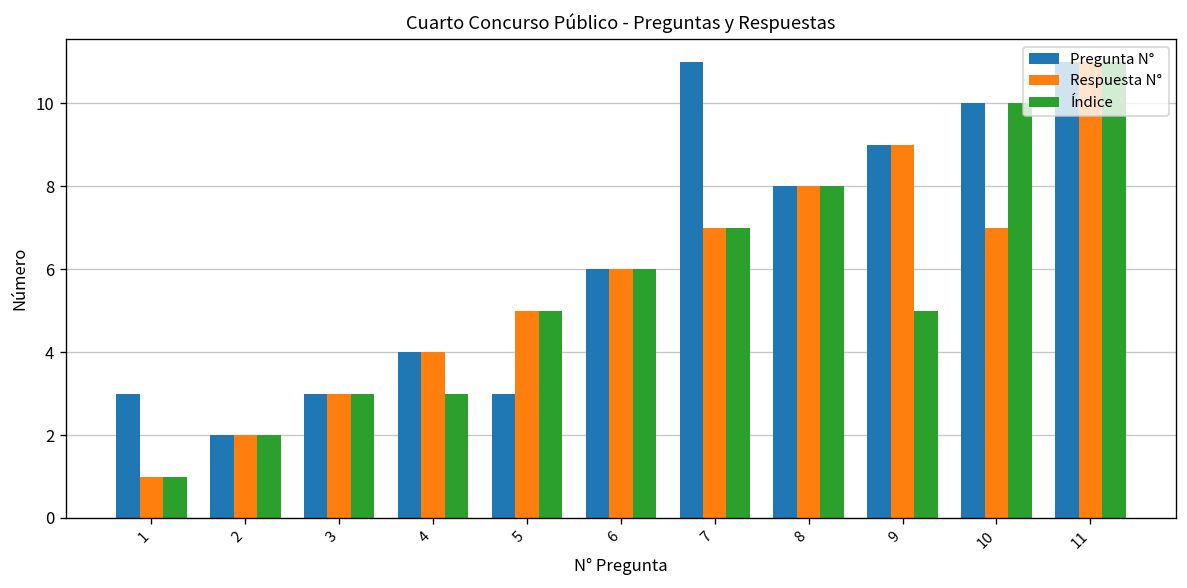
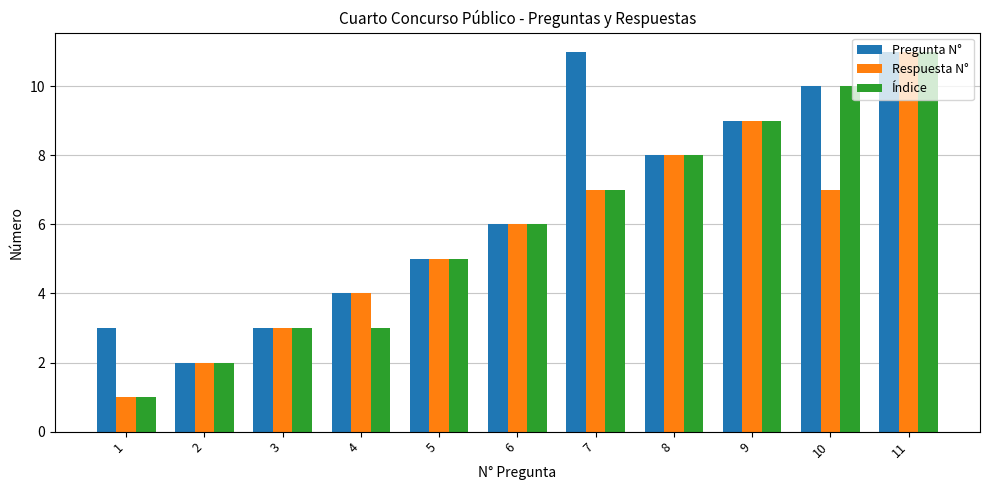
Pregunta N°, 5: 3 -> 5
Índice, 9: 5 -> 9
